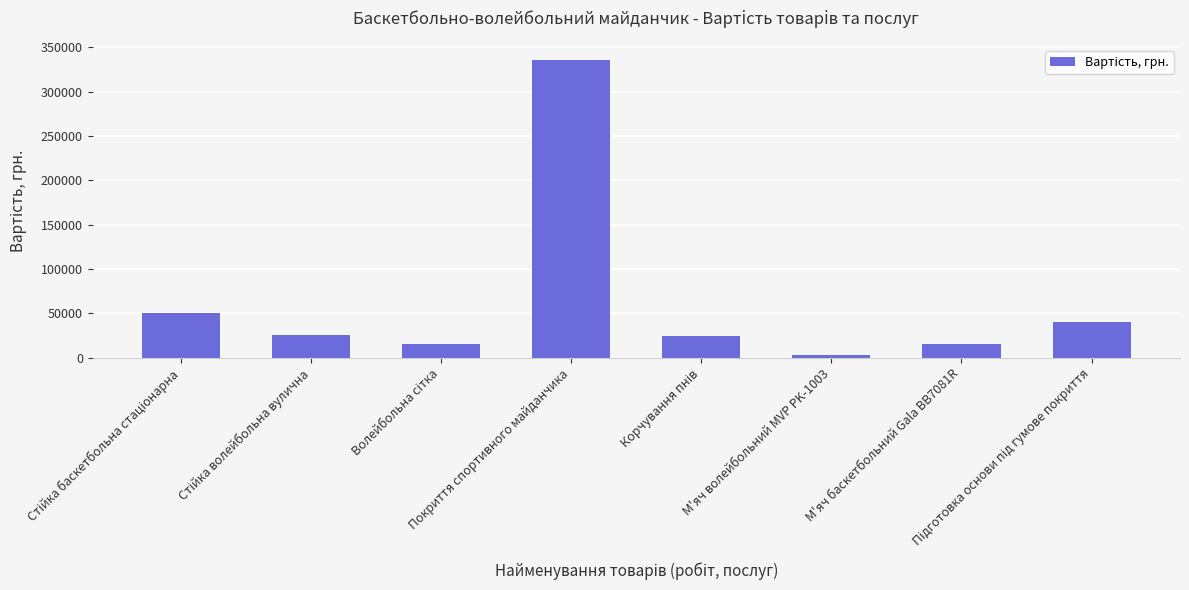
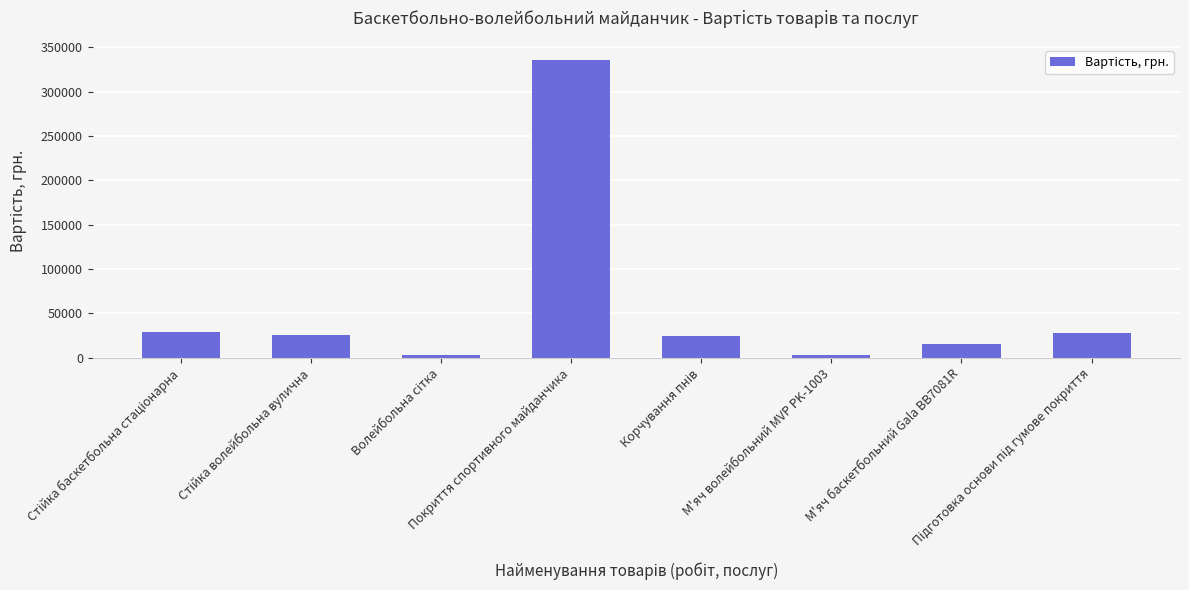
Стійка баскетбольна стаціонарна: 50000 -> 30000
Волейбольна сітка: 20000 -> 0
Підготовка основи під гумове покриття: 40000 -> 30000
